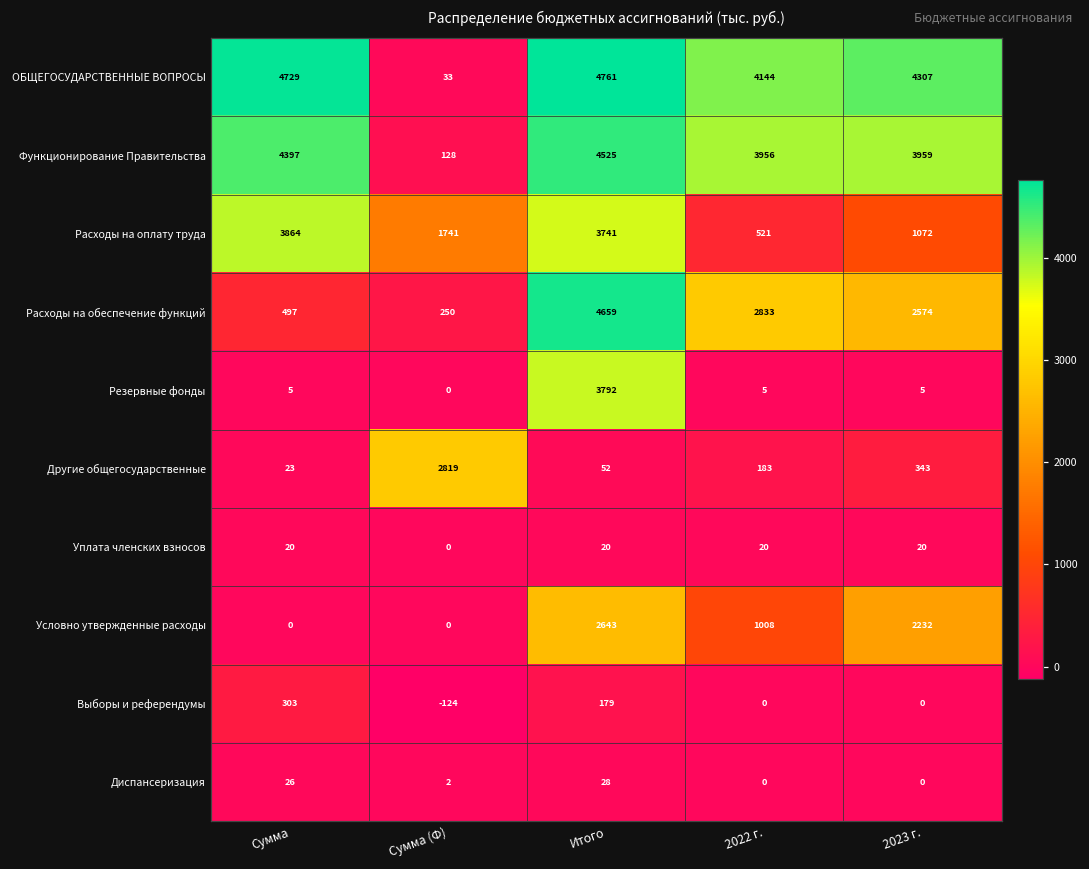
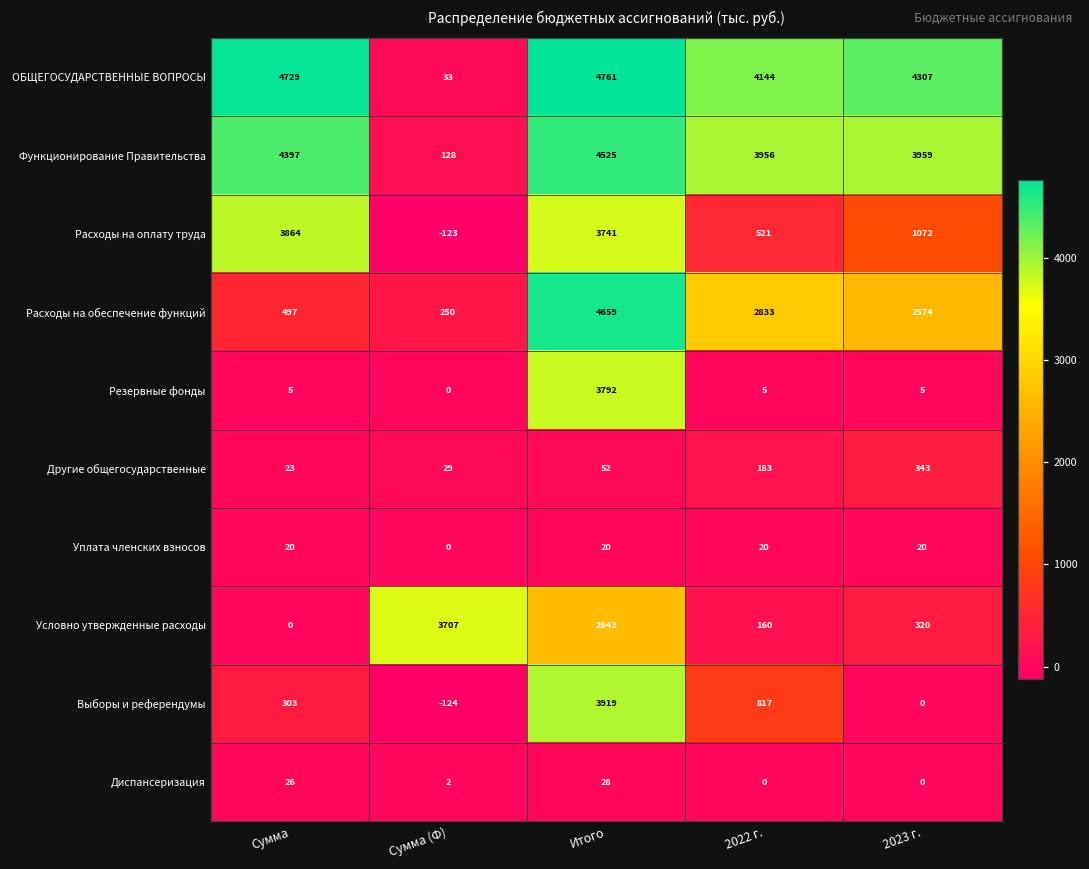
Расходы на оплату труда, Сумма (Ф): 1741 -> -123
Другие общегосударственные, Сумма (Ф): 2819 -> 29
Условно утвержденные расходы, Сумма (Ф): 0 -> 3707
Условно утвержденные расходы, 2022 г.: 1008 -> 160
Условно утвержденные расходы, 2023 г.: 2232 -> 320
Выборы и референдумы, Итого: 179 -> 3919
Выборы и референдумы, 2022 г.: 0 -> 817
